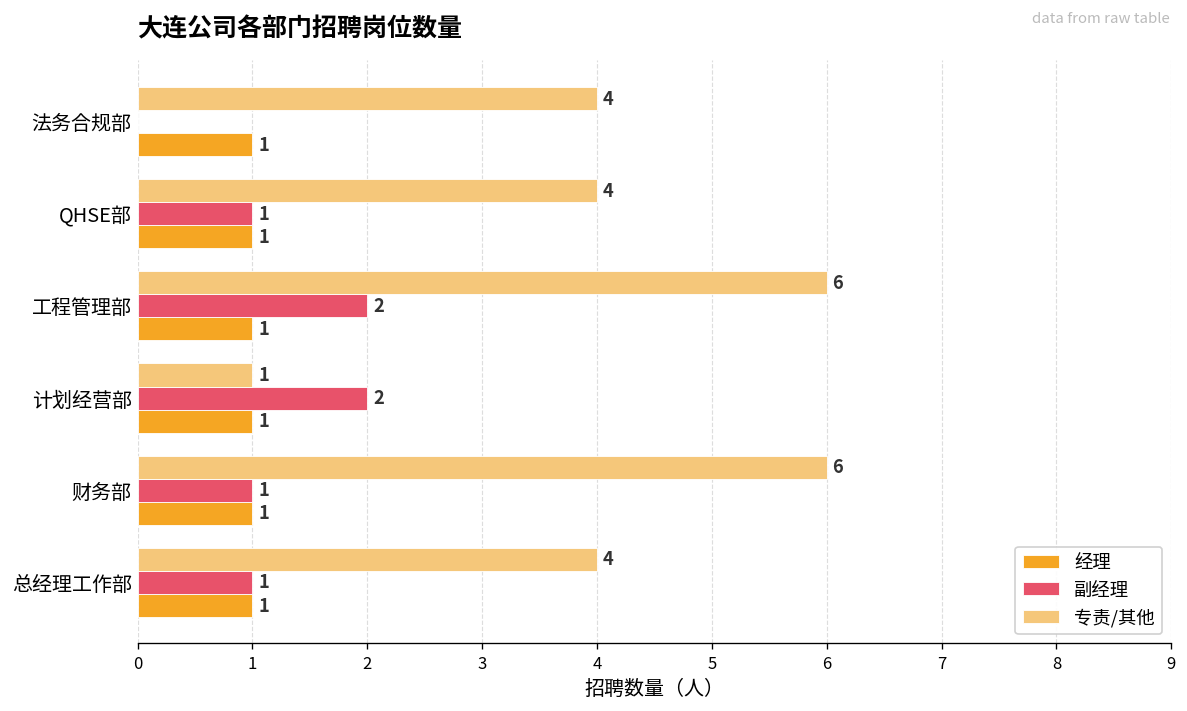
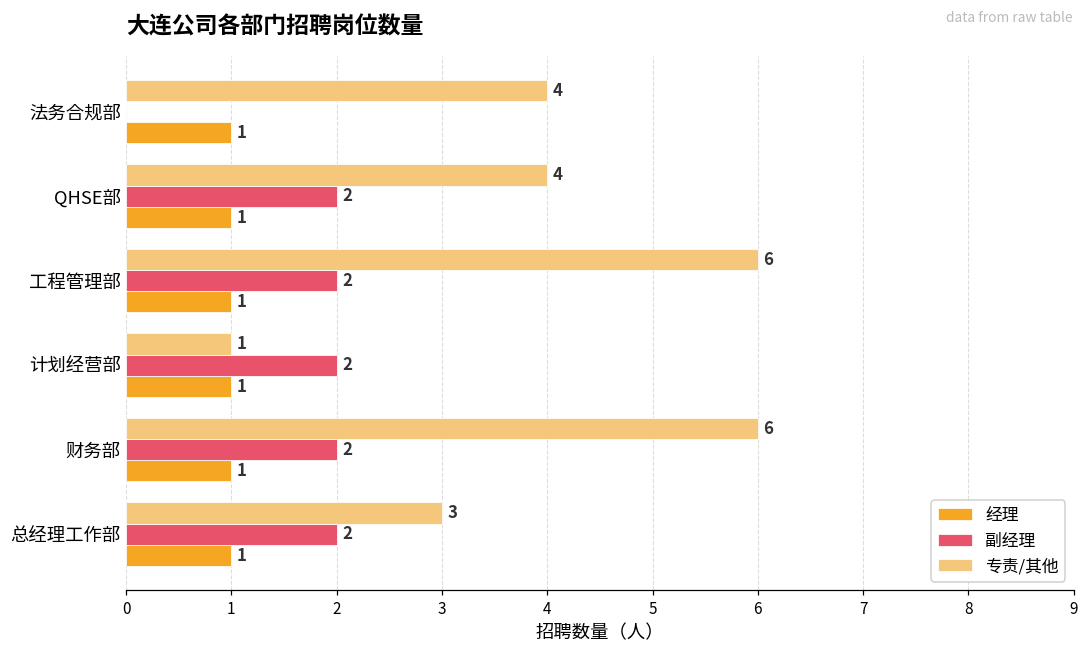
副经理, QHSE部: 1 -> 2
副经理, 财务部: 1 -> 2
专责/其他, 总经理工作部: 4 -> 3
副经理, 总经理工作部: 1 -> 2
